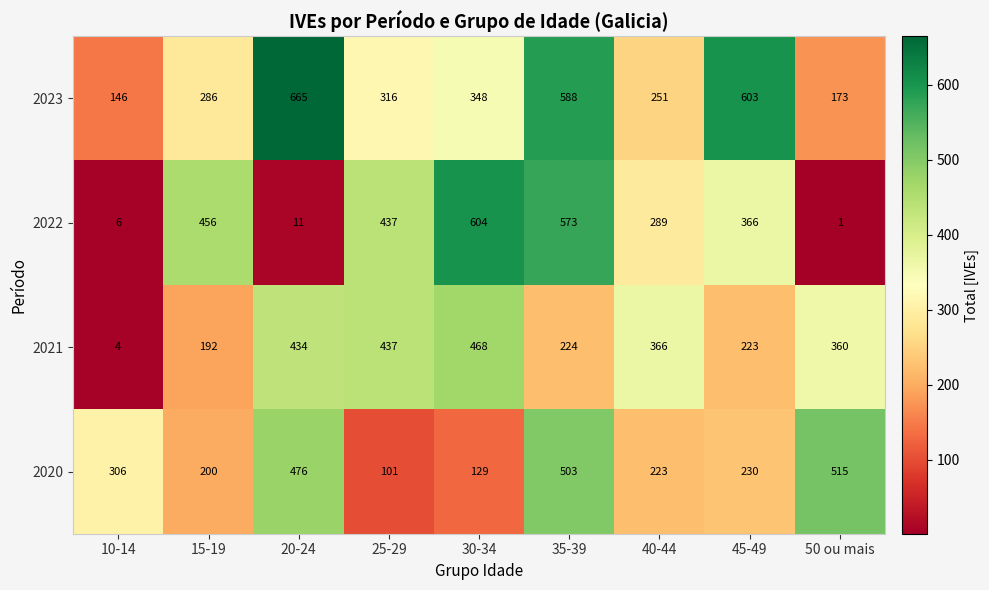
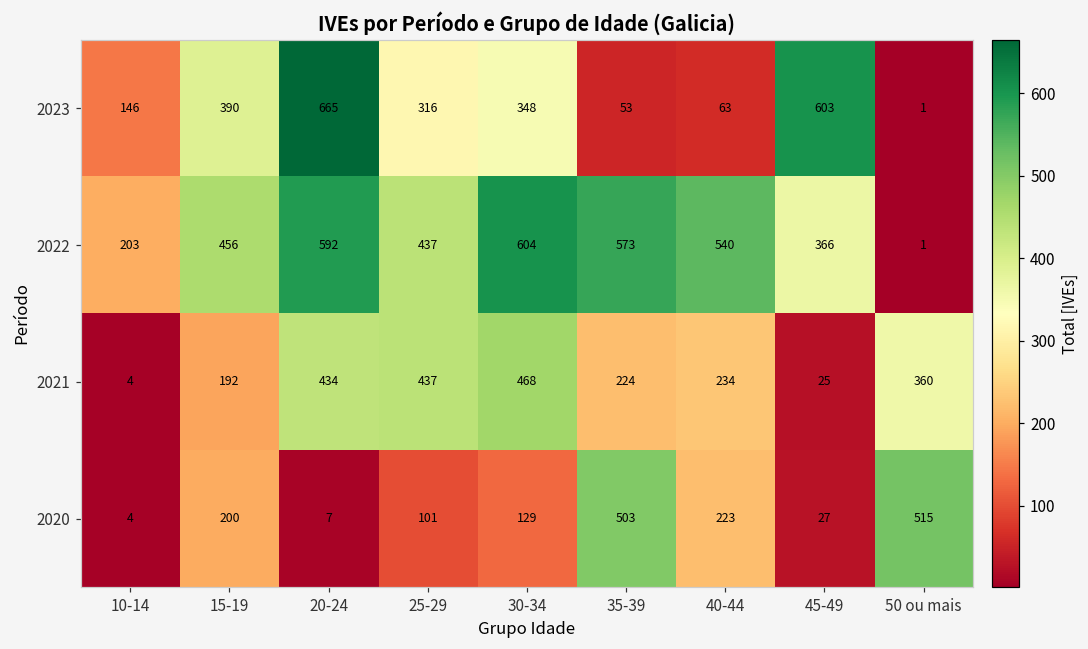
2023, 15-19: 286 -> 390
2023, 35-39: 588 -> 53
2023, 40-44: 251 -> 63
2023, 50 ou mais: 173 -> 1
2022, 10-14: 6 -> 203
2022, 20-24: 11 -> 592
2022, 40-44: 289 -> 540
2021, 40-44: 366 -> 234
2021, 45-49: 223 -> 25
2020, 10-14: 306 -> 4
2020, 20-24: 476 -> 7
2020, 45-49: 230 -> 27
